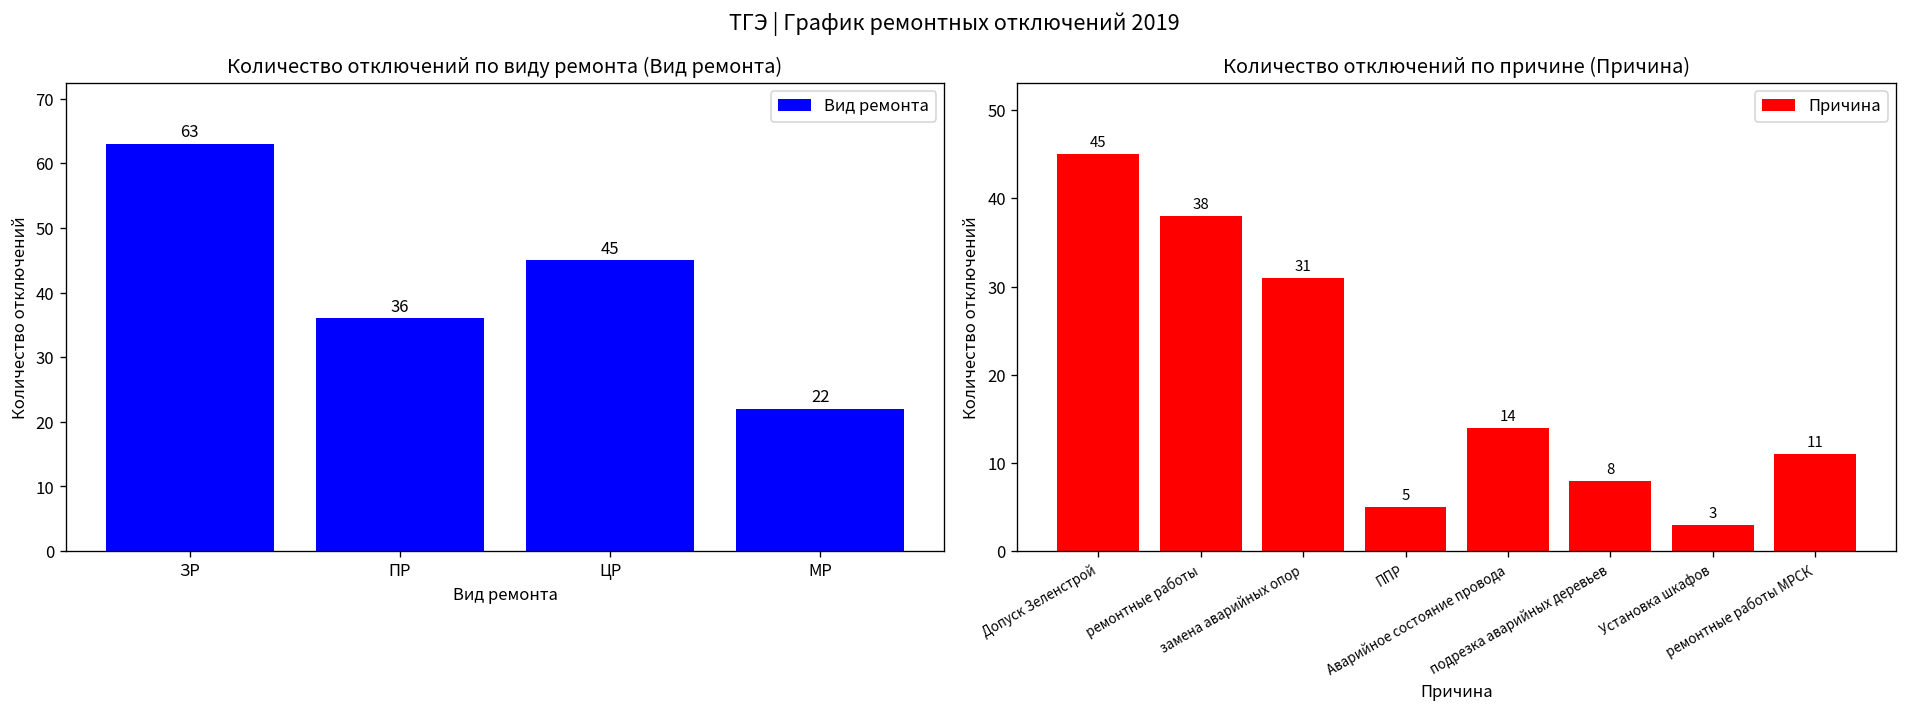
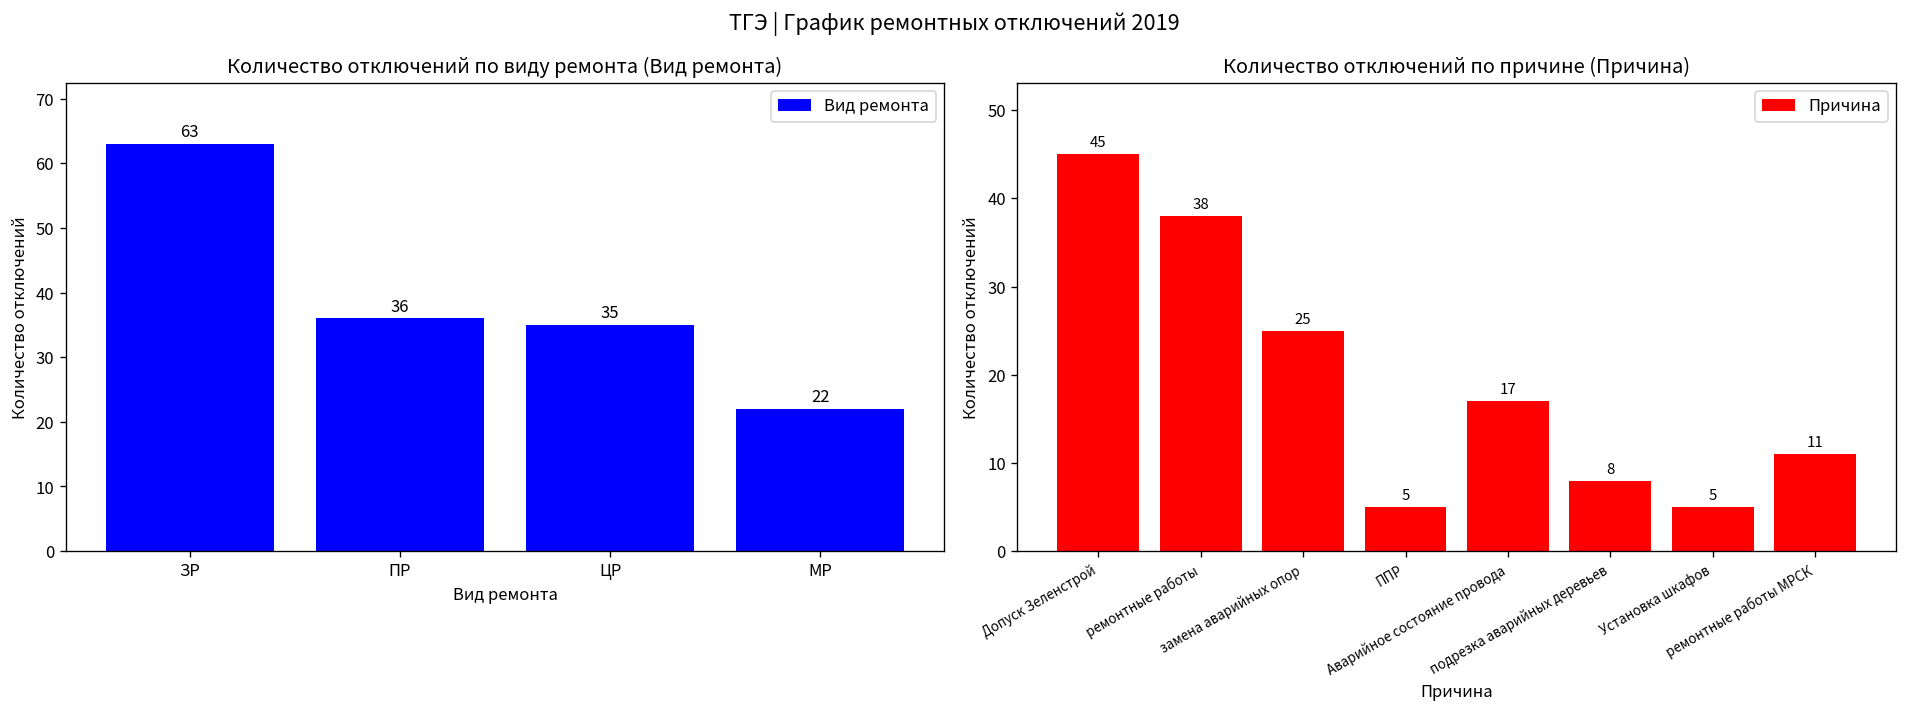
Количество отключений по виду ремонта (Вид ремонта), ЦР: 45 -> 35
Количество отключений по причине (Причина), замена аварийных опор: 31 -> 25
Количество отключений по причине (Причина), Аварийное состояние провода: 14 -> 17
Количество отключений по причине (Причина), Установка шкафов: 3 -> 5
